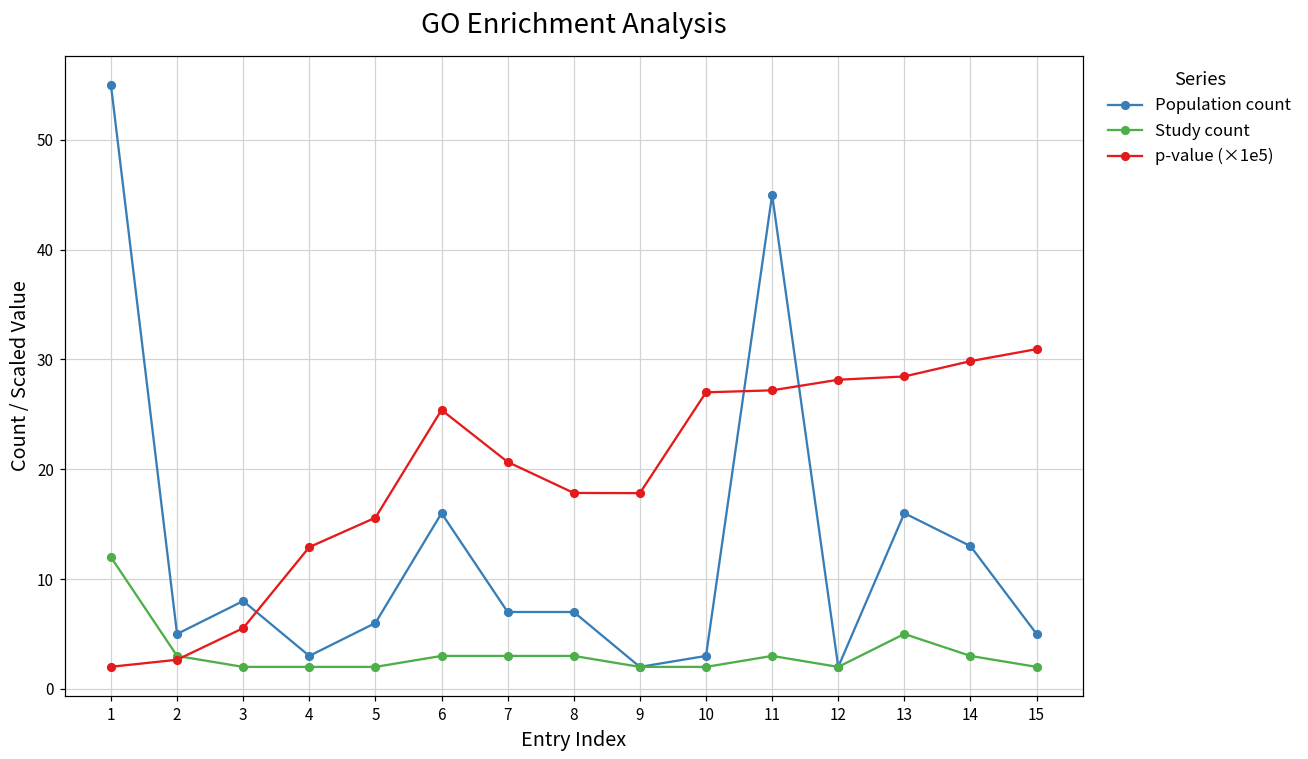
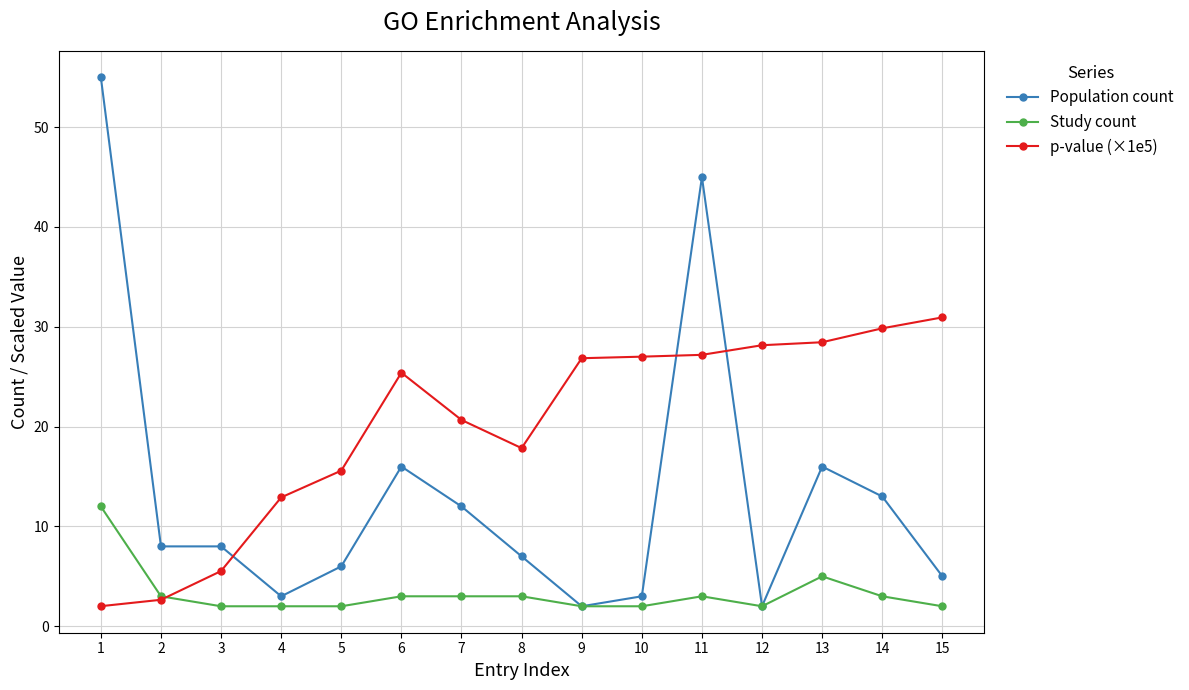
Population count, 2: 5 -> 8
Population count, 7: 7 -> 12
p-value (×1e5), 9: 18 -> 27
